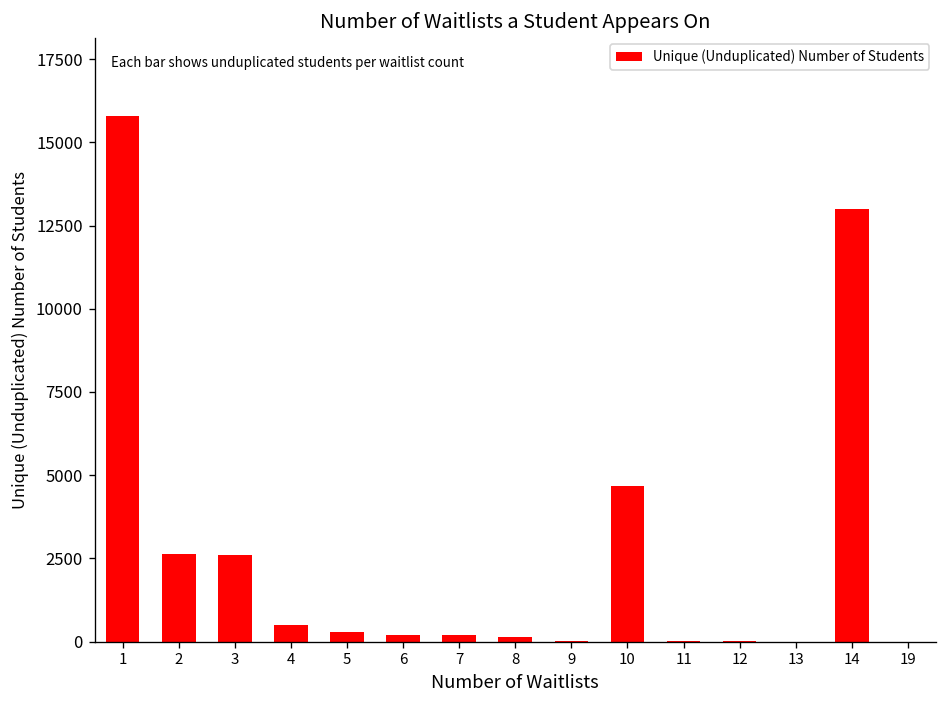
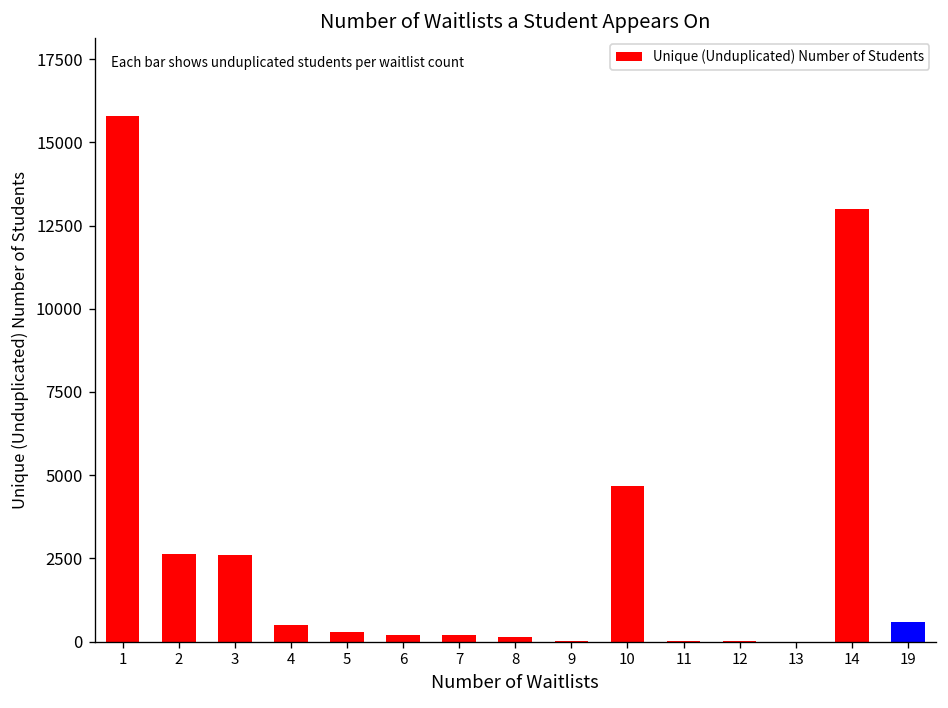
19: 0 -> 600
